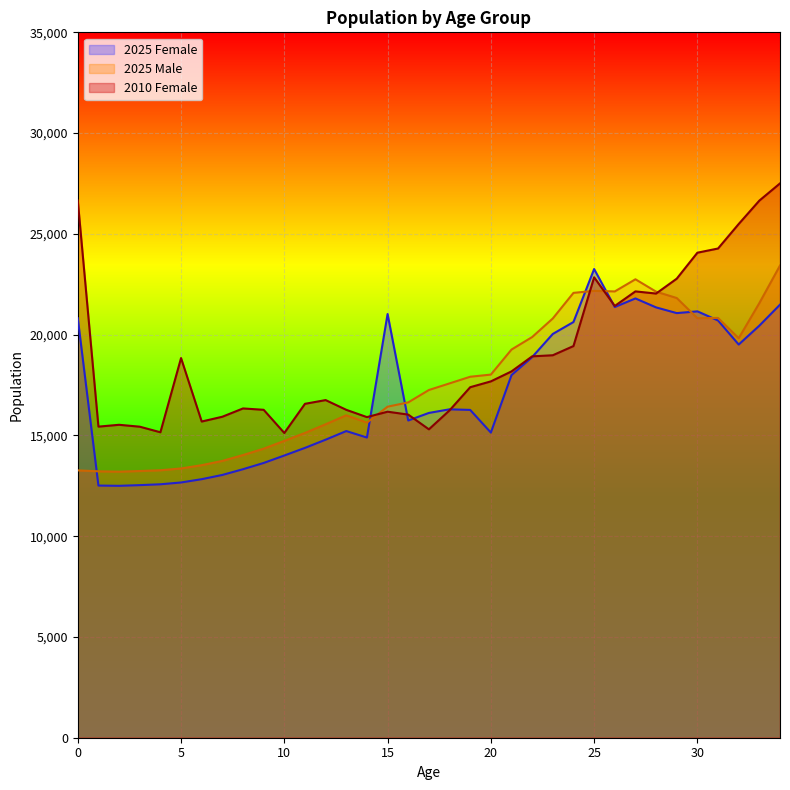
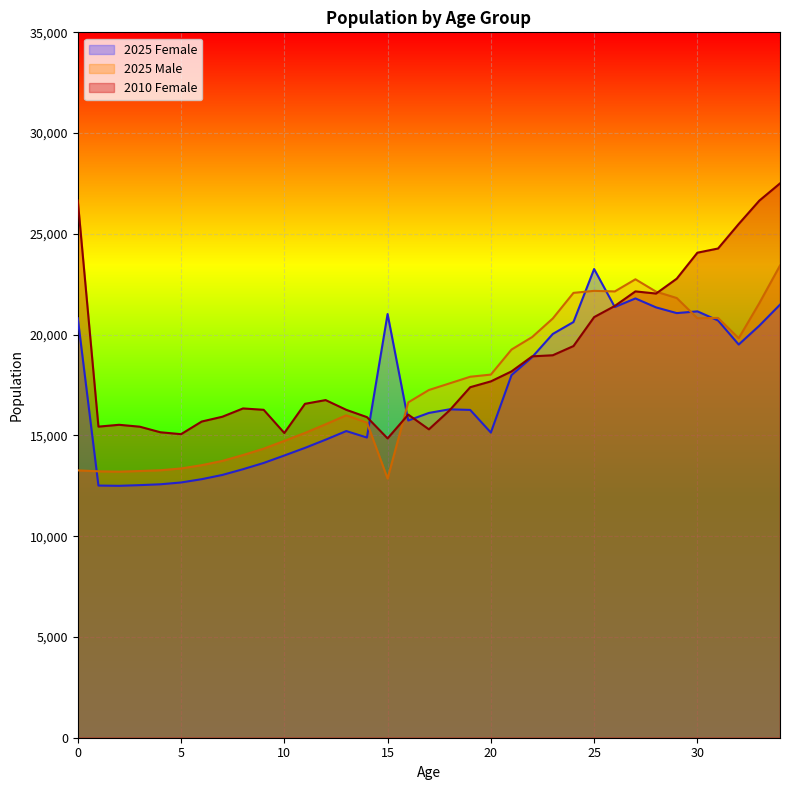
2010 Female, 5: 18,800 -> 15,100
2025 Male, 15: 16,400 -> 12,900
2010 Female, 15: 16,200 -> 14,900
2010 Female, 25: 22,800 -> 20,900
